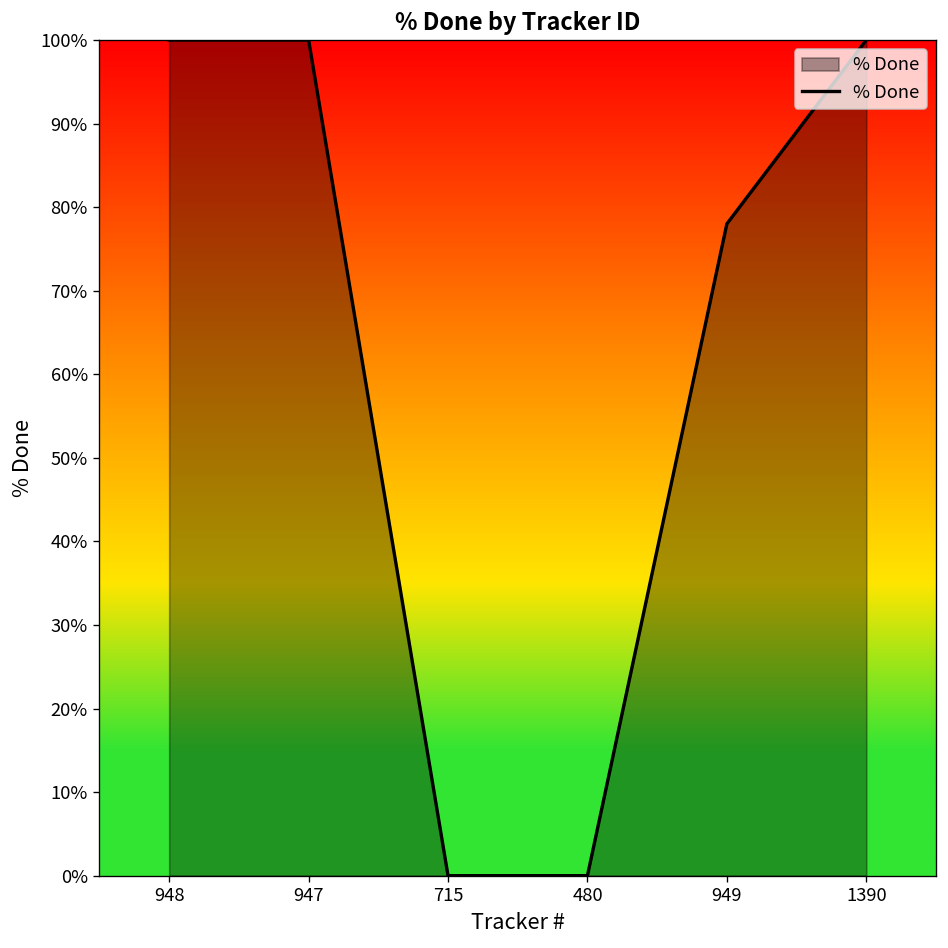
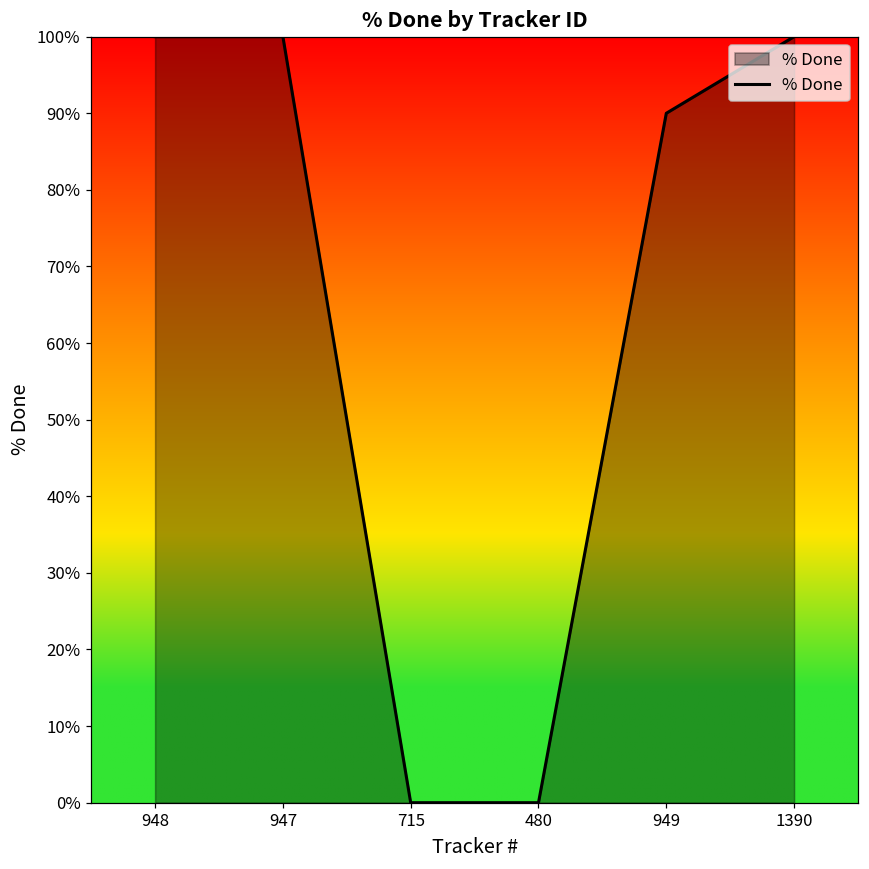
949: 78% -> 90%
